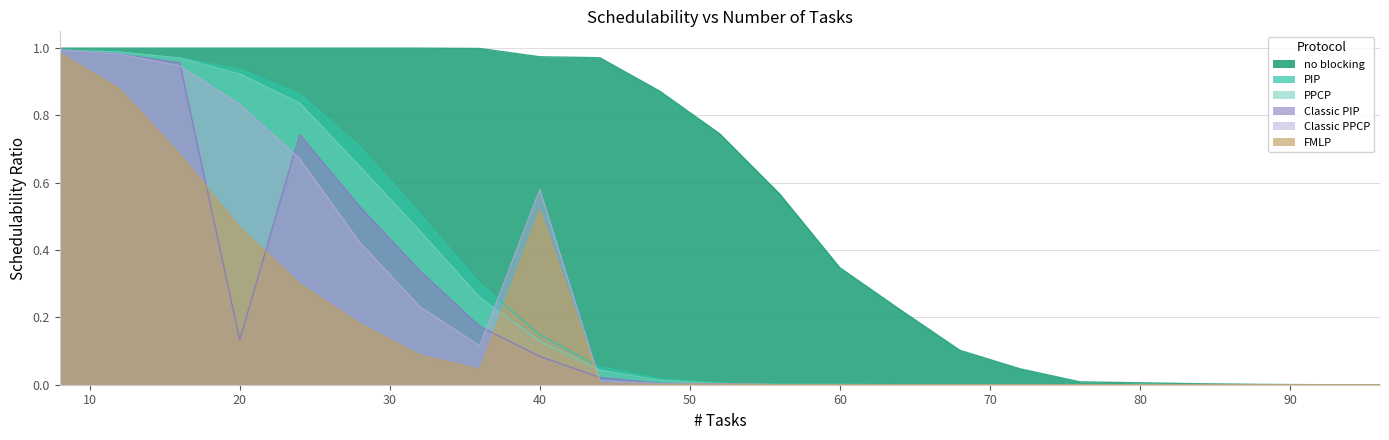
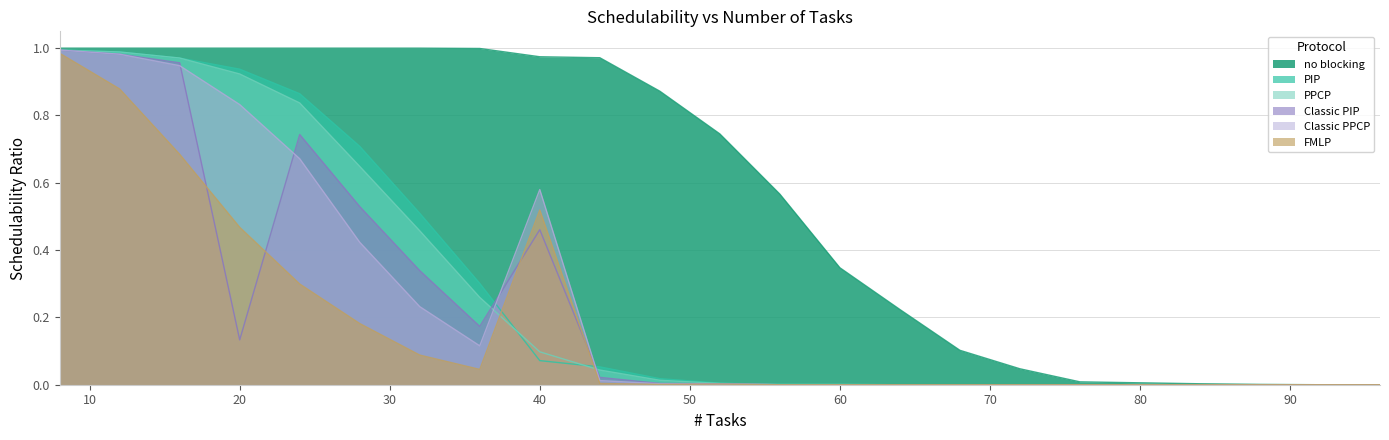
PIP, 40: 0.15 -> 0.07
PPCP, 40: 0.13 -> 0.10
Classic PIP, 40: 0.08 -> 0.46
